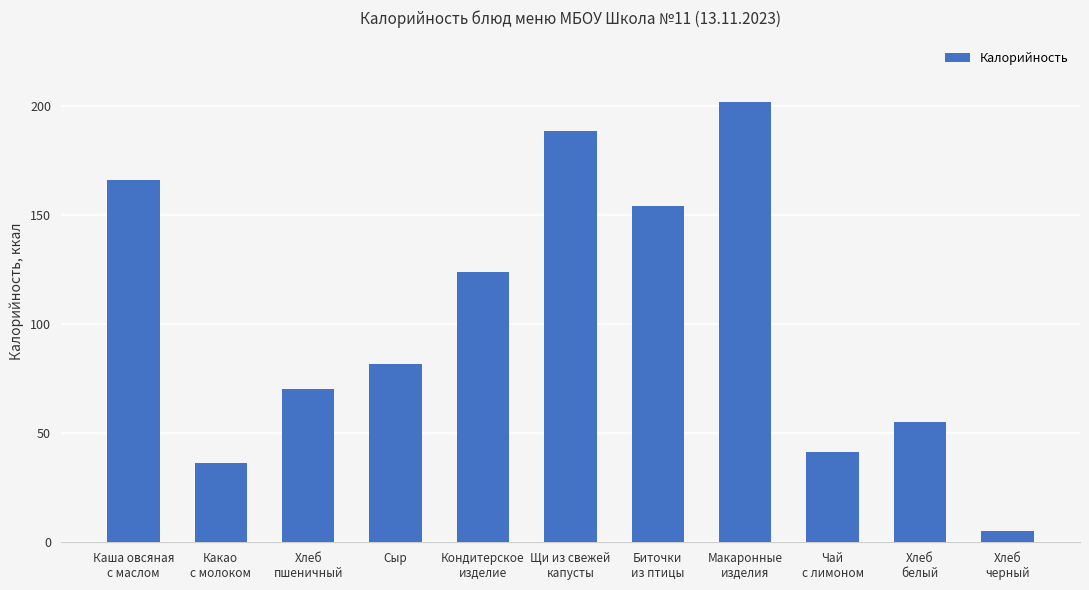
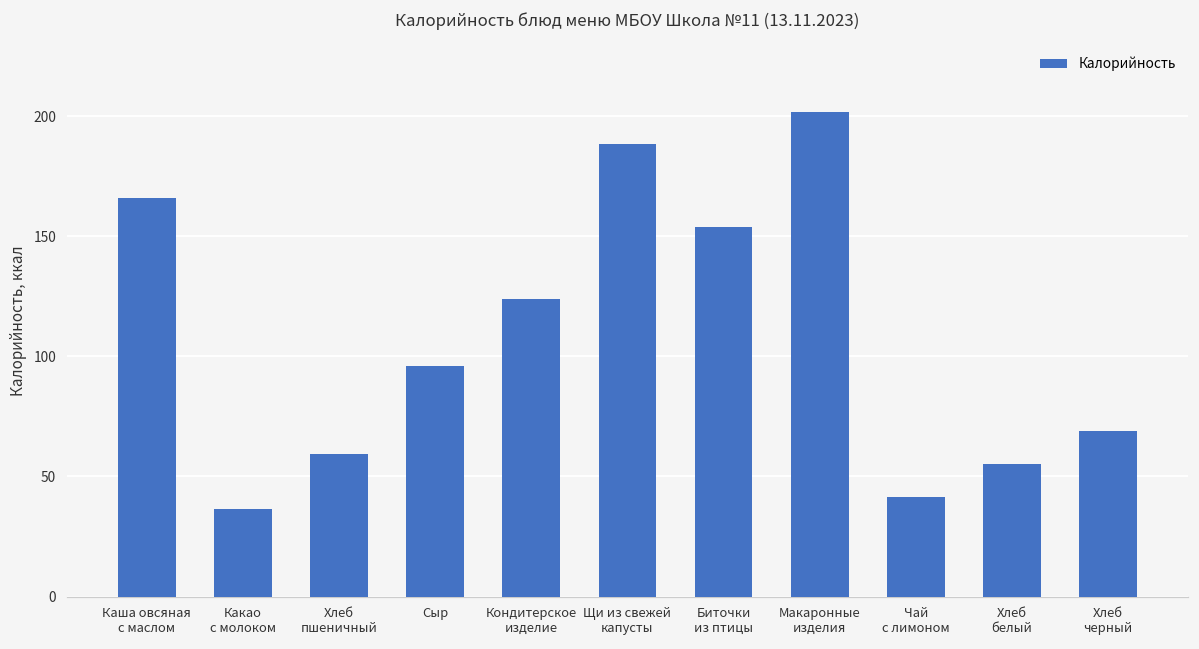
Хлеб пшеничный: 70 -> 59
Сыр: 82 -> 96
Хлеб черный: 5 -> 69
